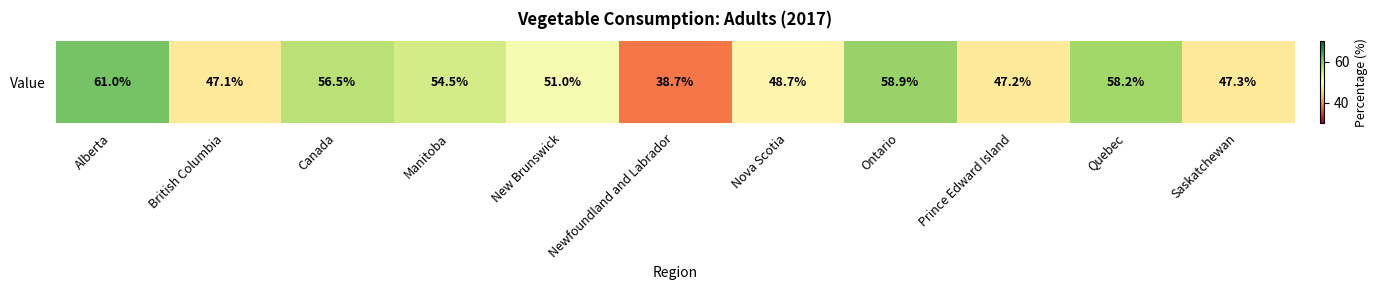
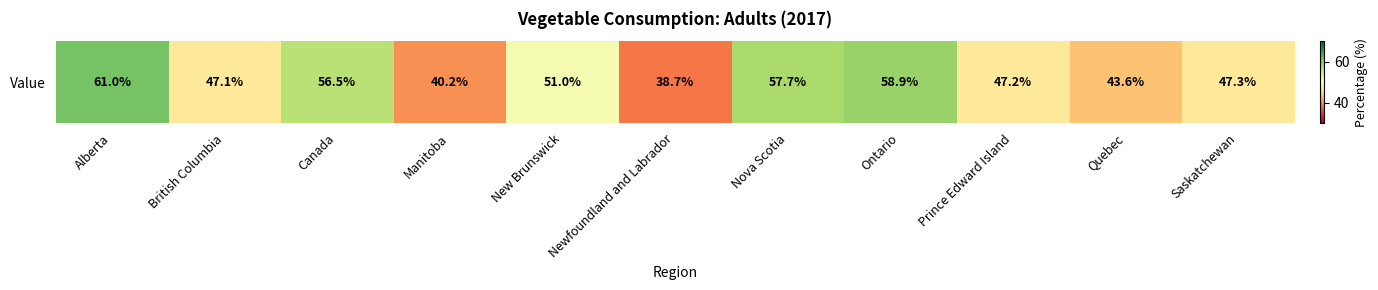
Value, Manitoba: 54.5% -> 40.2%
Value, Nova Scotia: 48.7% -> 57.7%
Value, Quebec: 58.2% -> 43.6%
